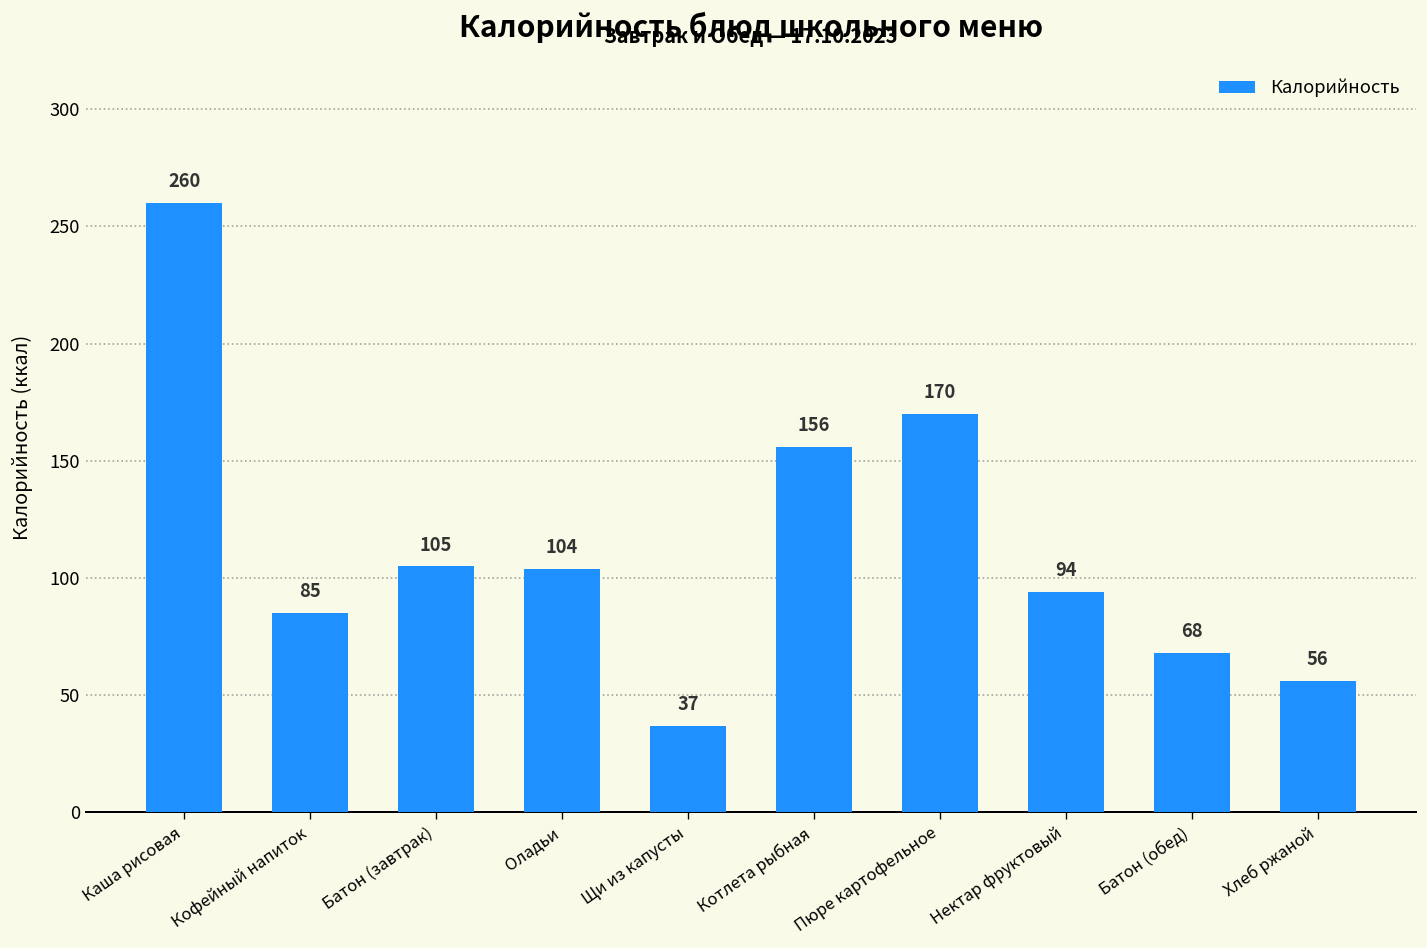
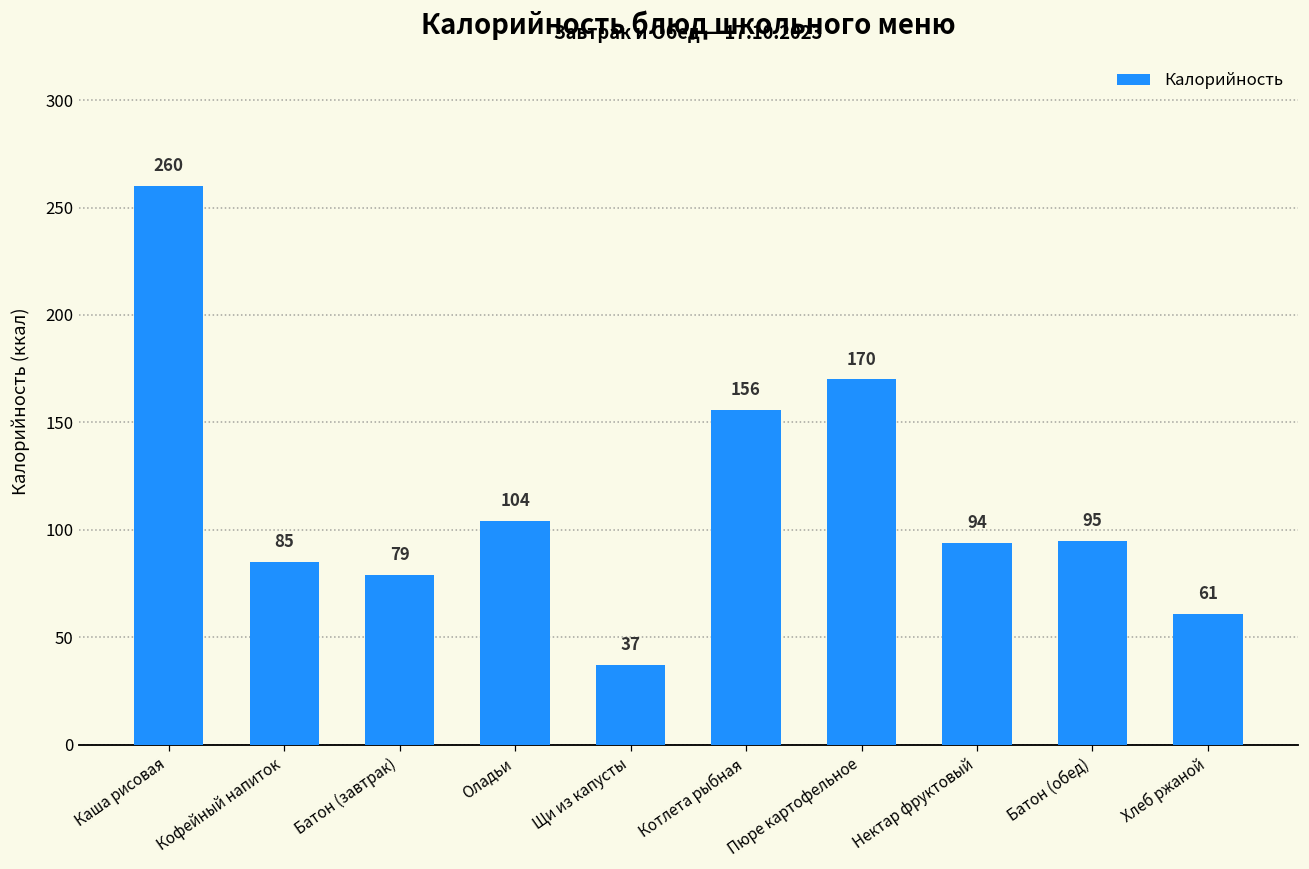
Батон (завтрак): 105 -> 79
Батон (обед): 68 -> 95
Хлеб ржаной: 56 -> 61
